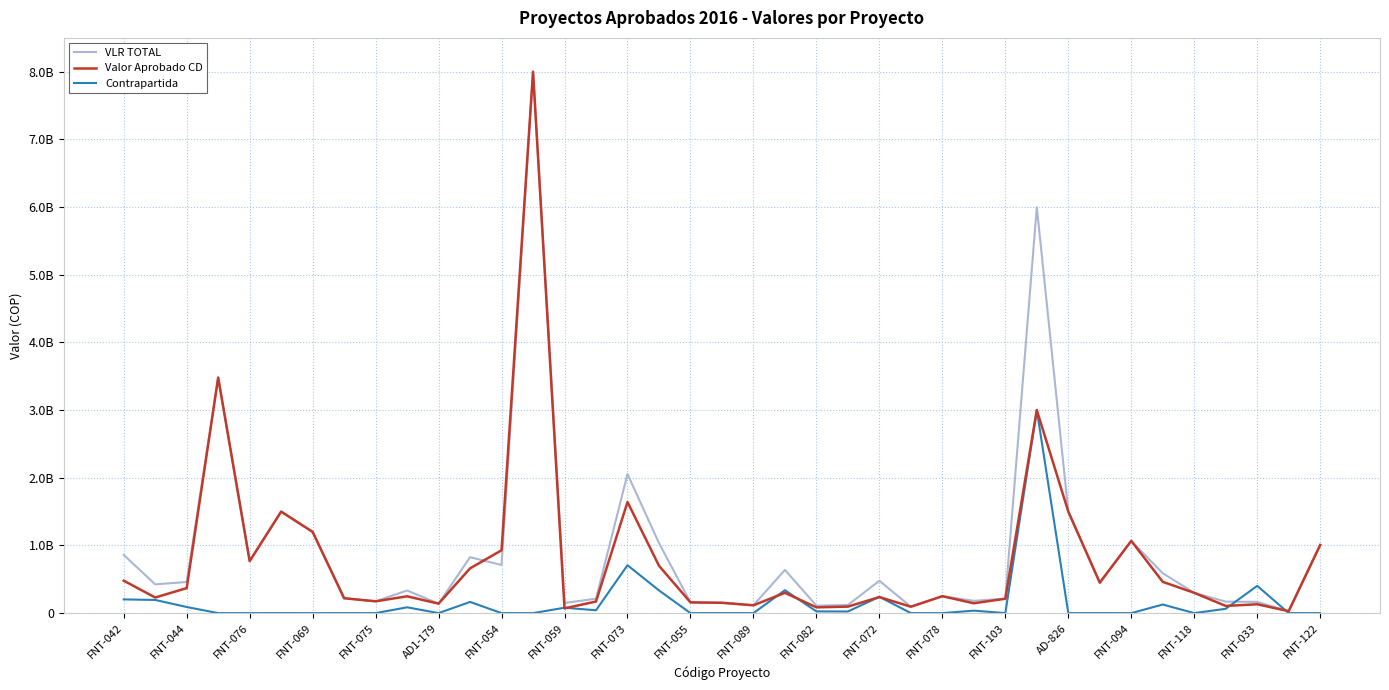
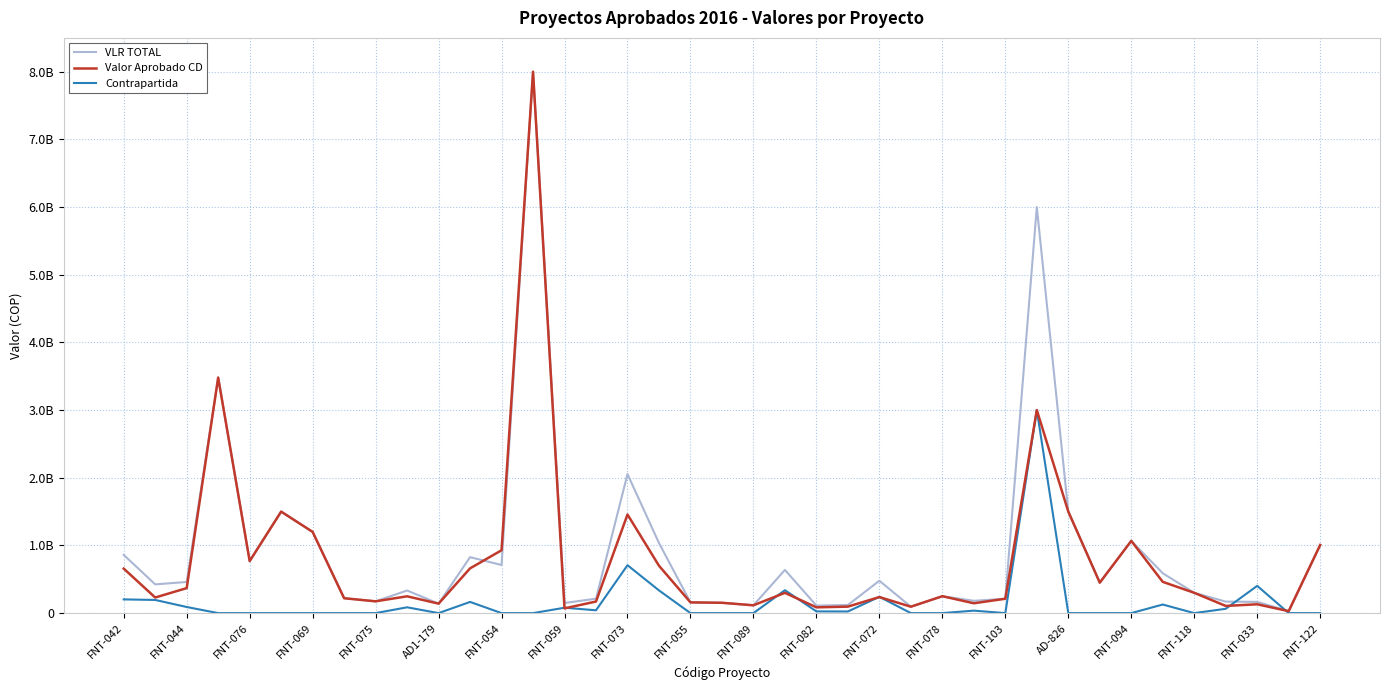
Valor Aprobado CD, FNT-042: 500000000 -> 700000000
Valor Aprobado CD, FNT-073: 1600000000 -> 1500000000
